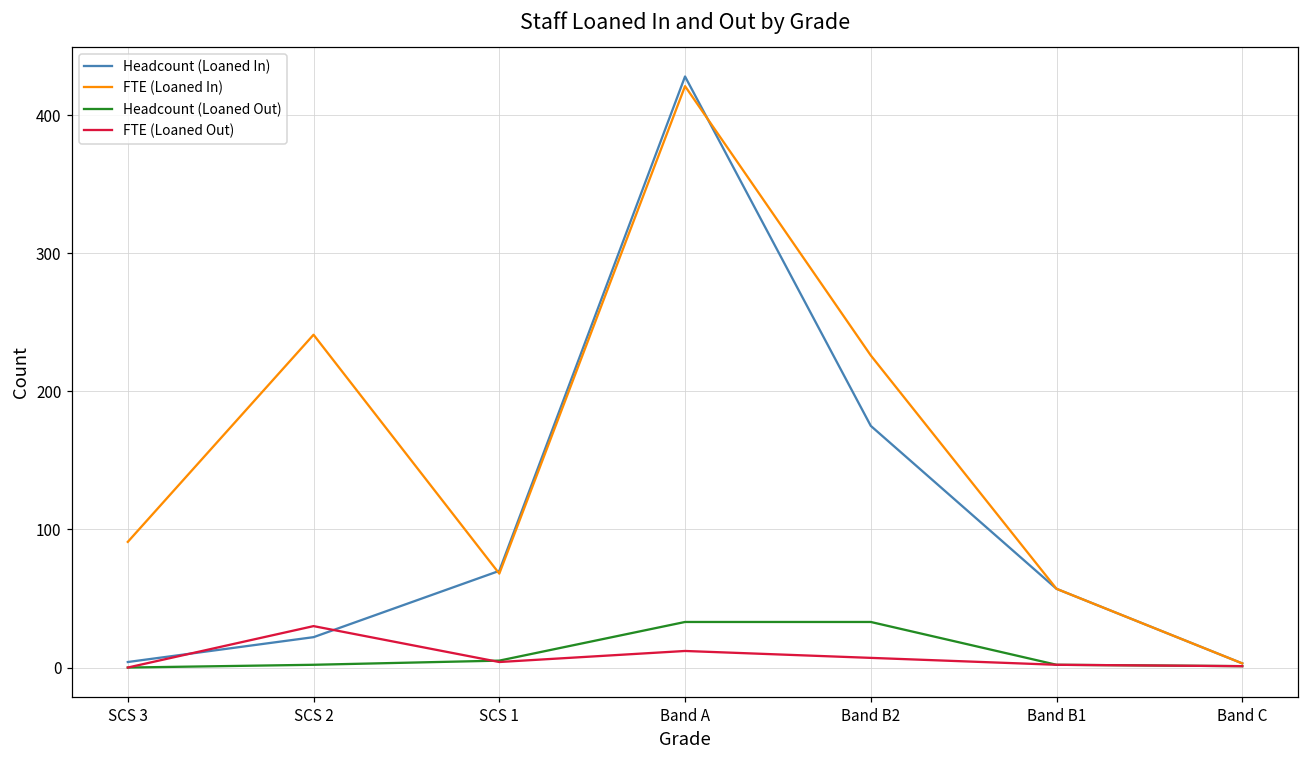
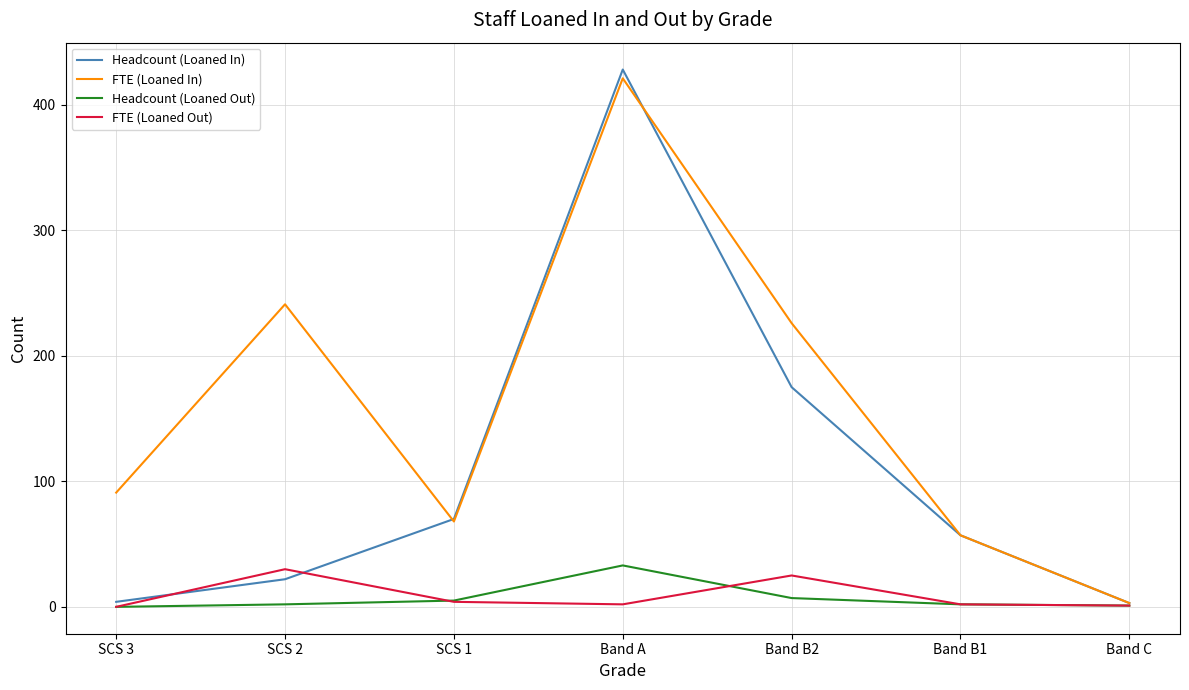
FTE (Loaned Out), Band A: 12 -> 2
Headcount (Loaned Out), Band B2: 33 -> 7
FTE (Loaned Out), Band B2: 7 -> 25
